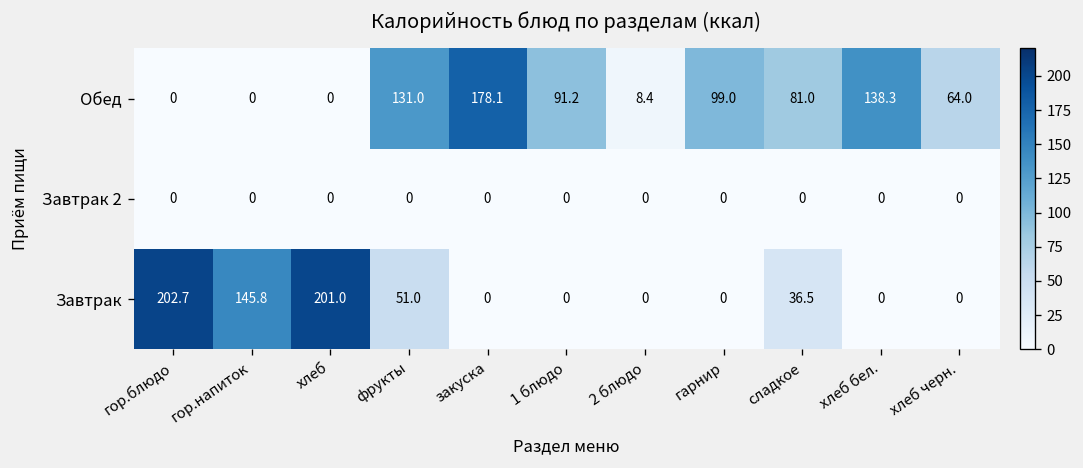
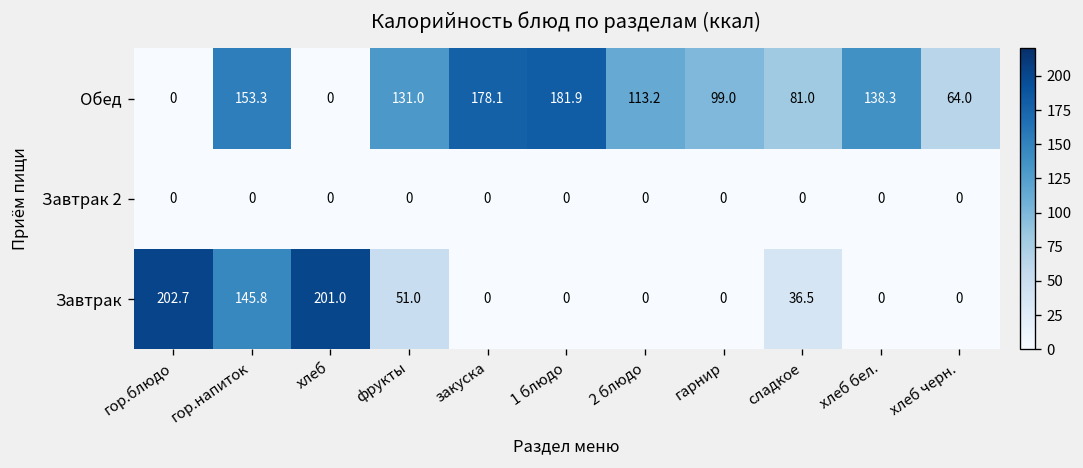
Обед, гор.напиток: 0 -> 153.3
Обед, 1 блюдо: 91.2 -> 181.9
Обед, 2 блюдо: 8.4 -> 113.2
